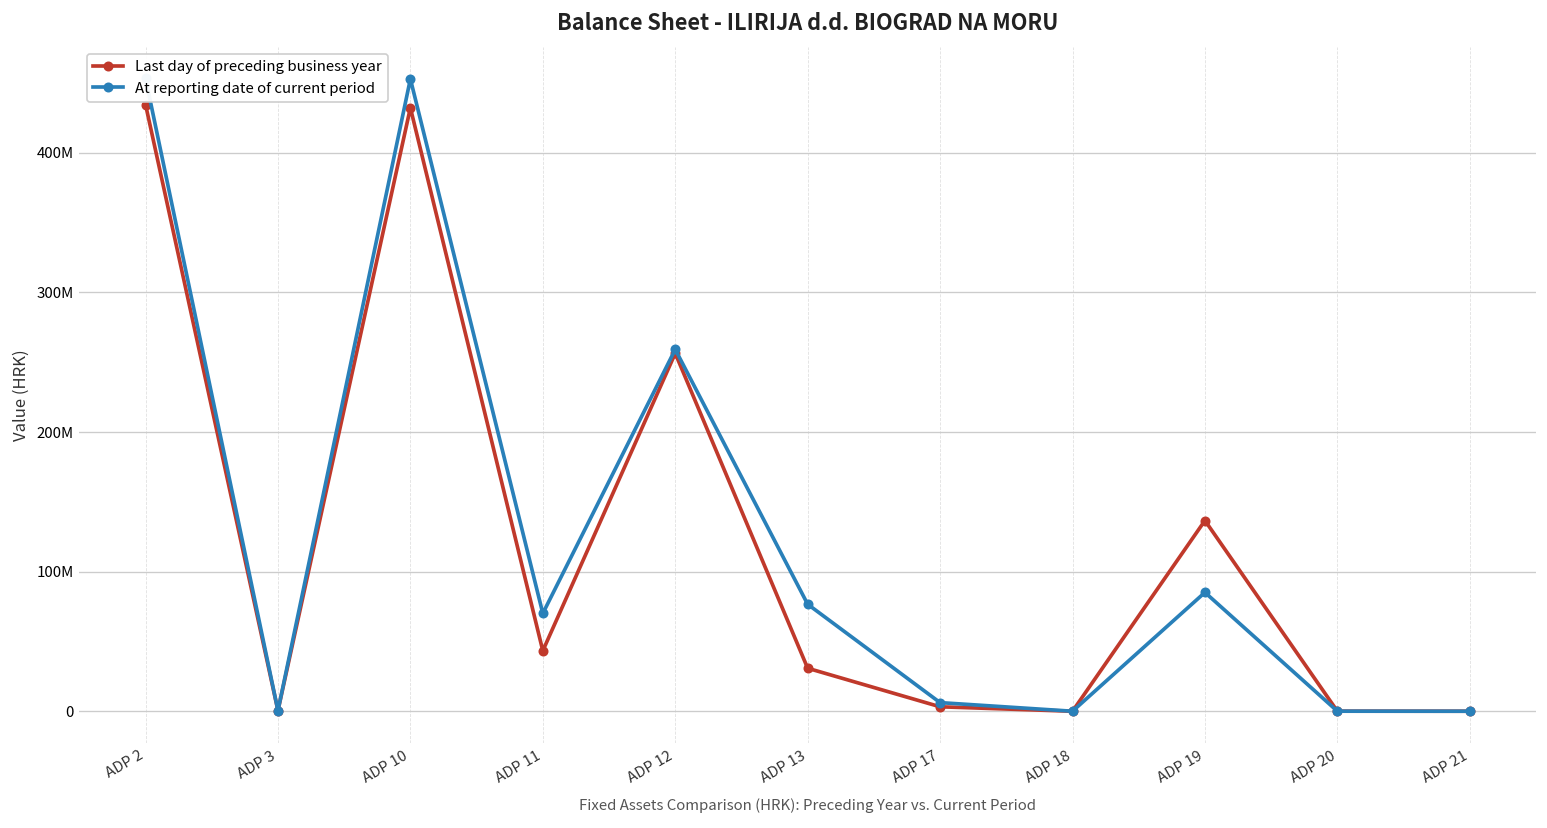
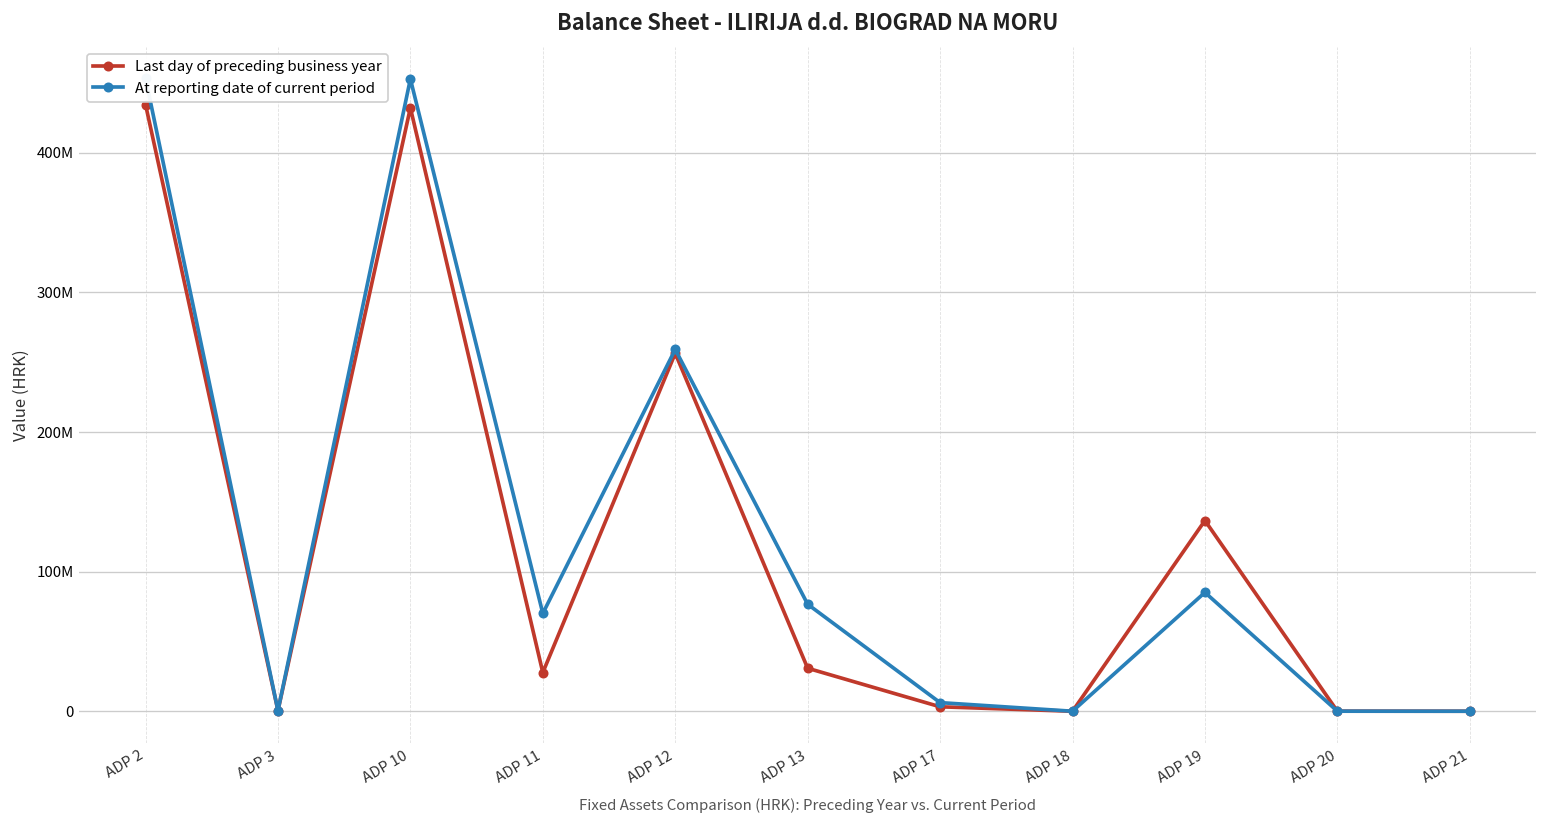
Last day of preceding business year, ADP 11: 43000000 -> 28000000
